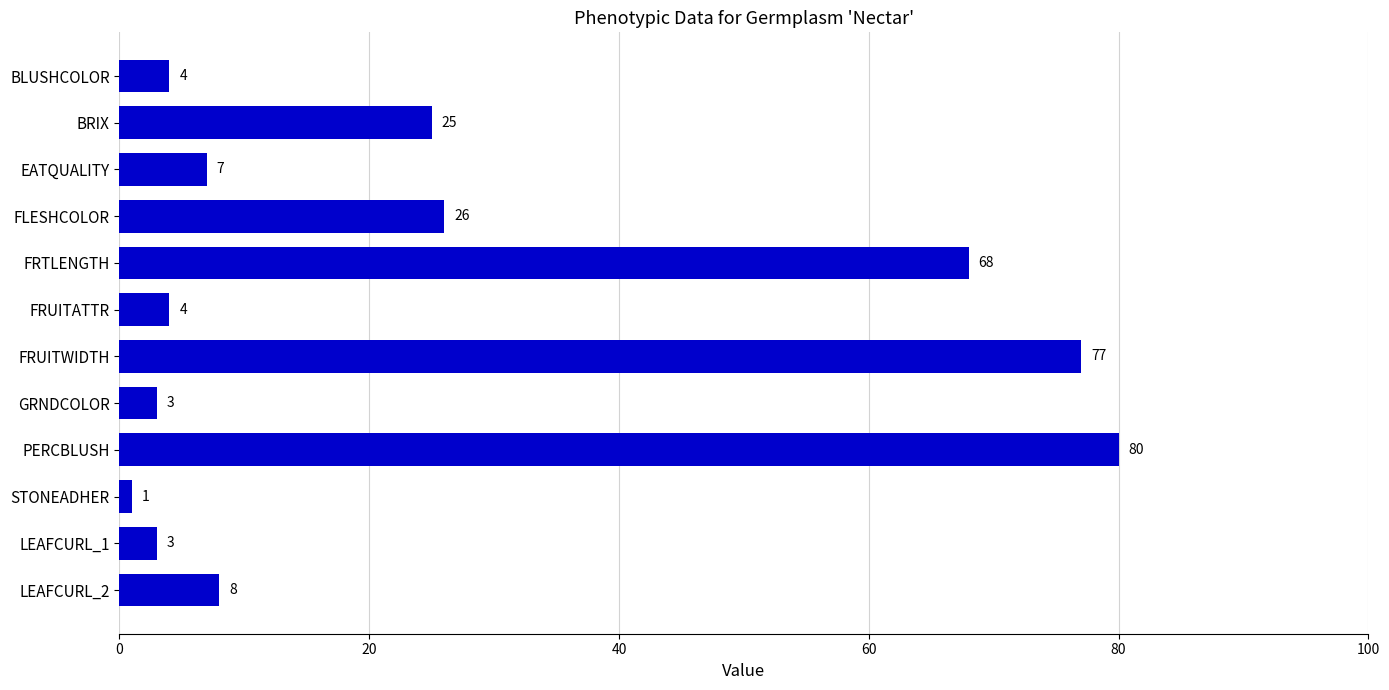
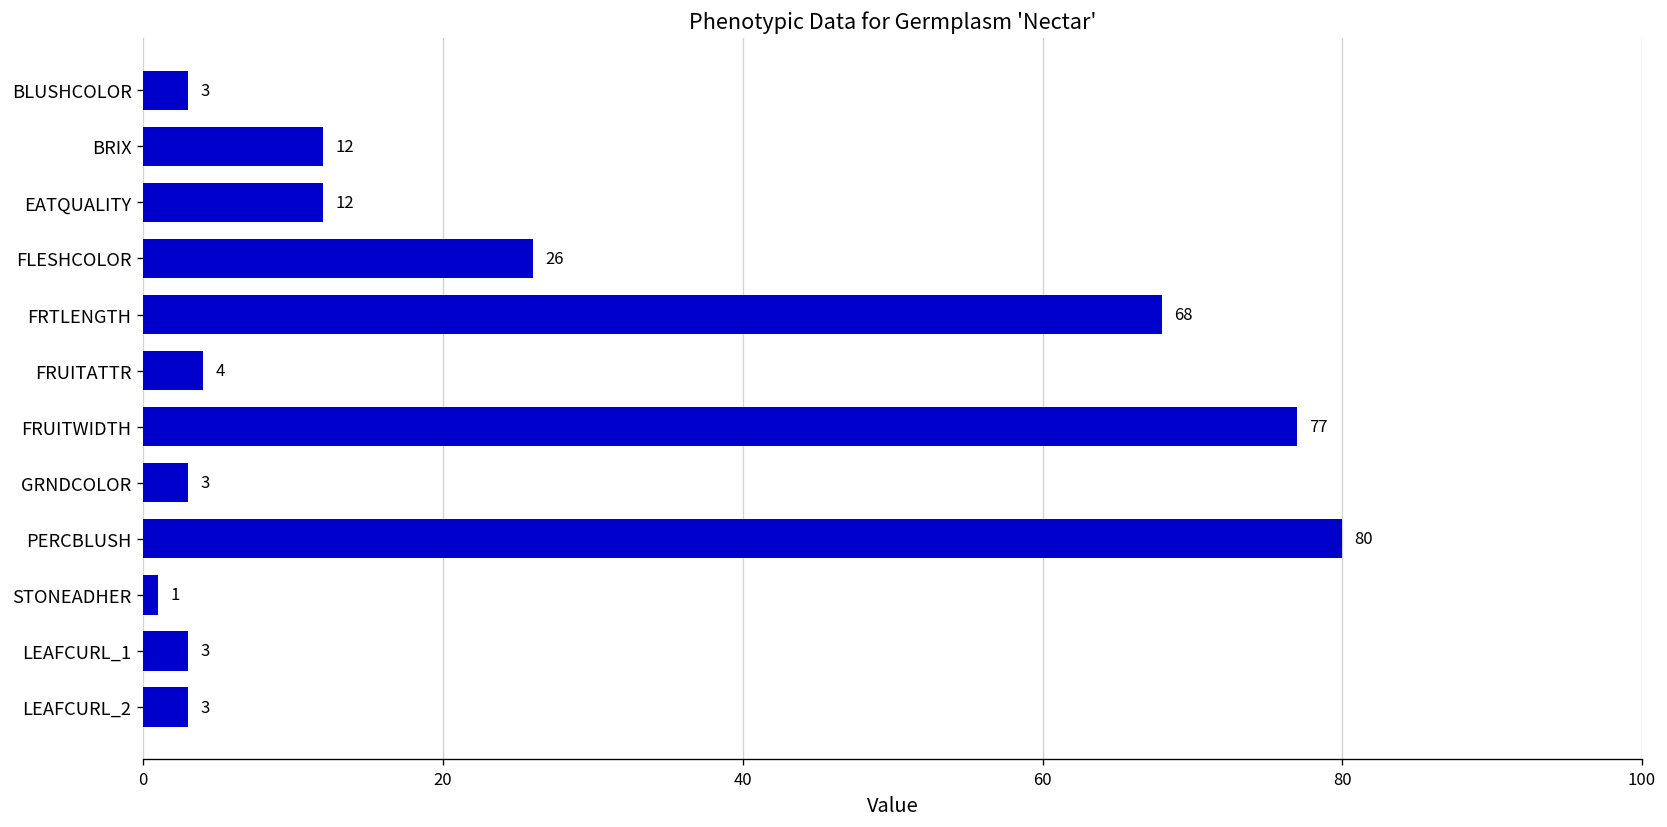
BLUSHCOLOR: 4 -> 3
BRIX: 25 -> 12
EATQUALITY: 7 -> 12
LEAFCURL_2: 8 -> 3
